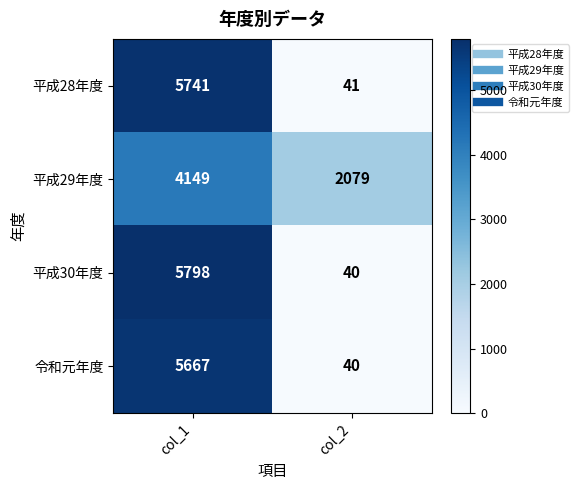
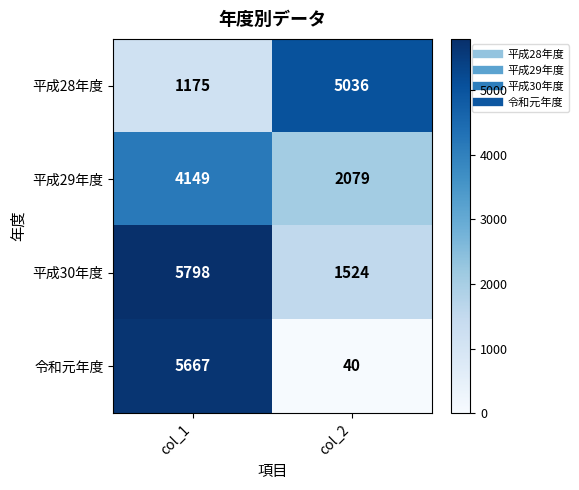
平成28年度, col_1: 5741 -> 1175
平成28年度, col_2: 41 -> 5036
平成30年度, col_2: 40 -> 1524
